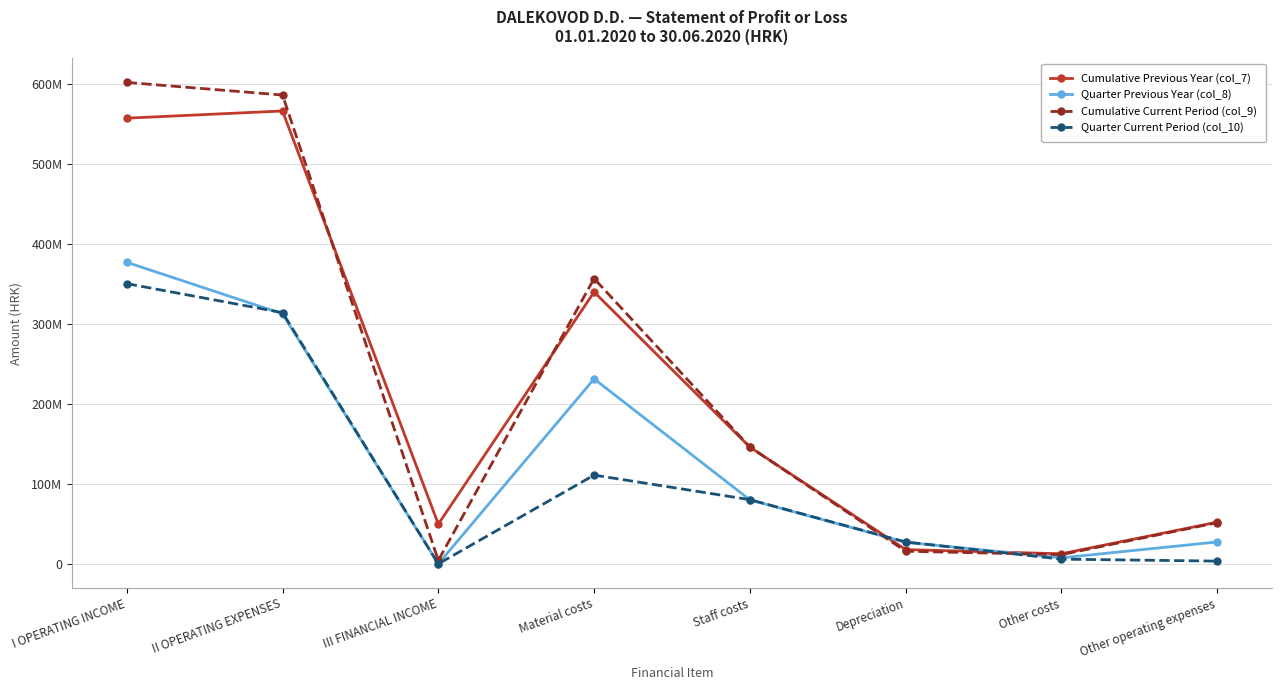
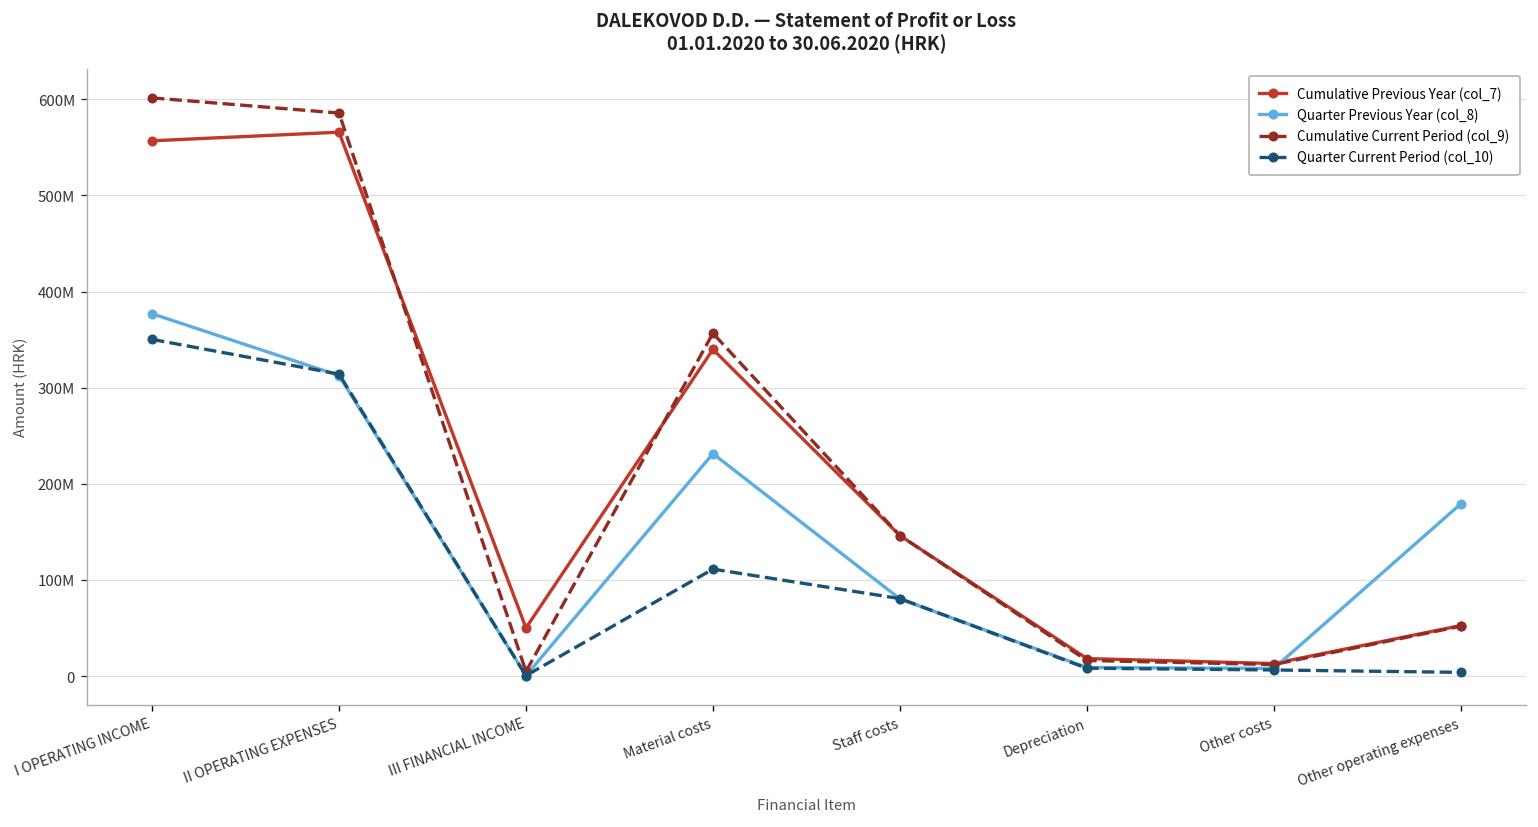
Quarter Previous Year (col_8), Depreciation: 30000000 -> 10000000
Quarter Current Period (col_10), Depreciation: 30000000 -> 10000000
Quarter Previous Year (col_8), Other operating expenses: 30000000 -> 180000000
